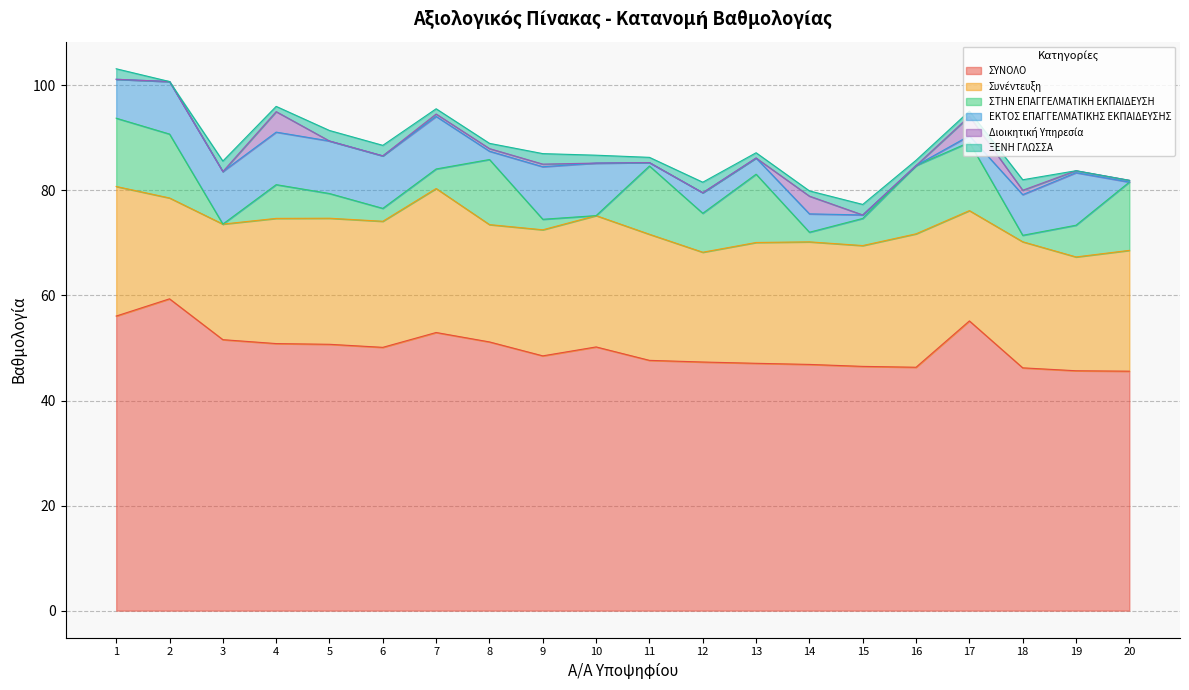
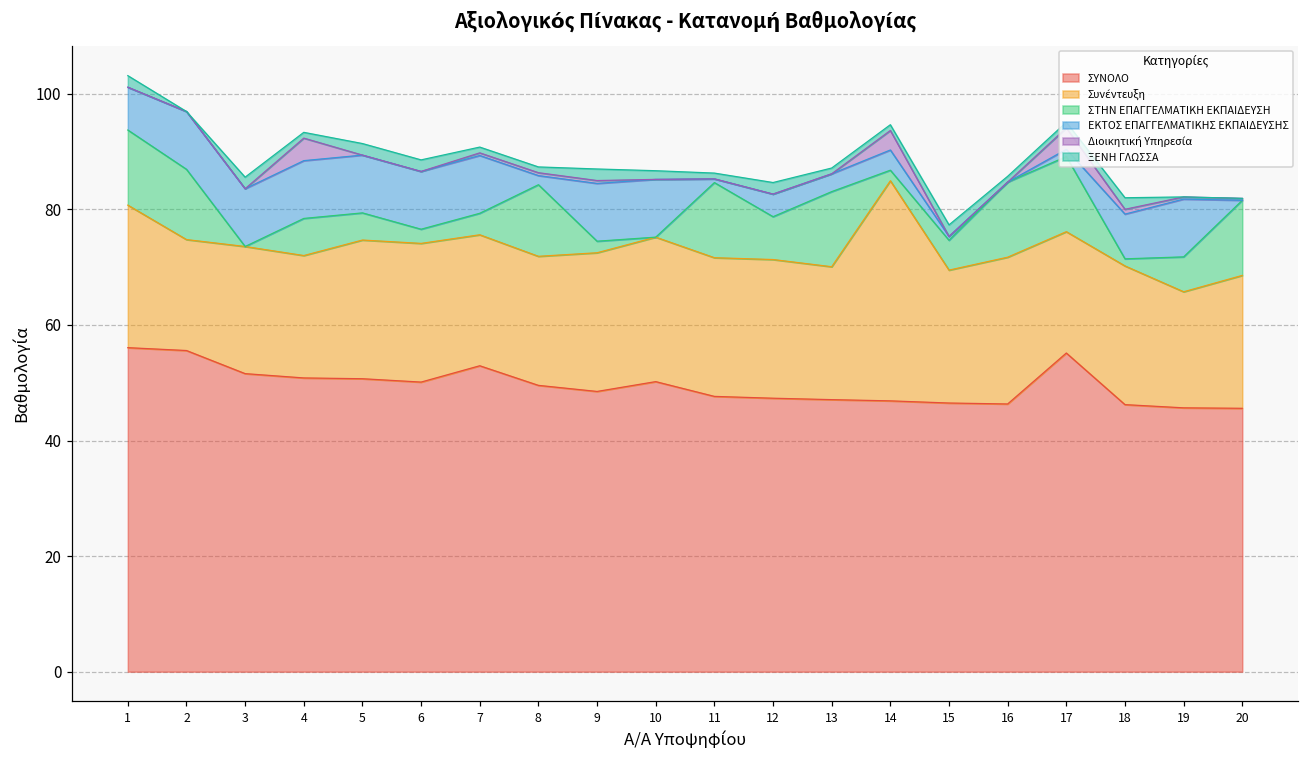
ΣΥΝΟΛΟ, 2: 59 -> 56
Συνέντευξη, 4: 24 -> 21
Συνέντευξη, 7: 27 -> 23
ΣΥΝΟΛΟ, 8: 51 -> 50
Συνέντευξη, 12: 21 -> 24
Συνέντευξη, 14: 23 -> 38
Συνέντευξη, 19: 22 -> 20
